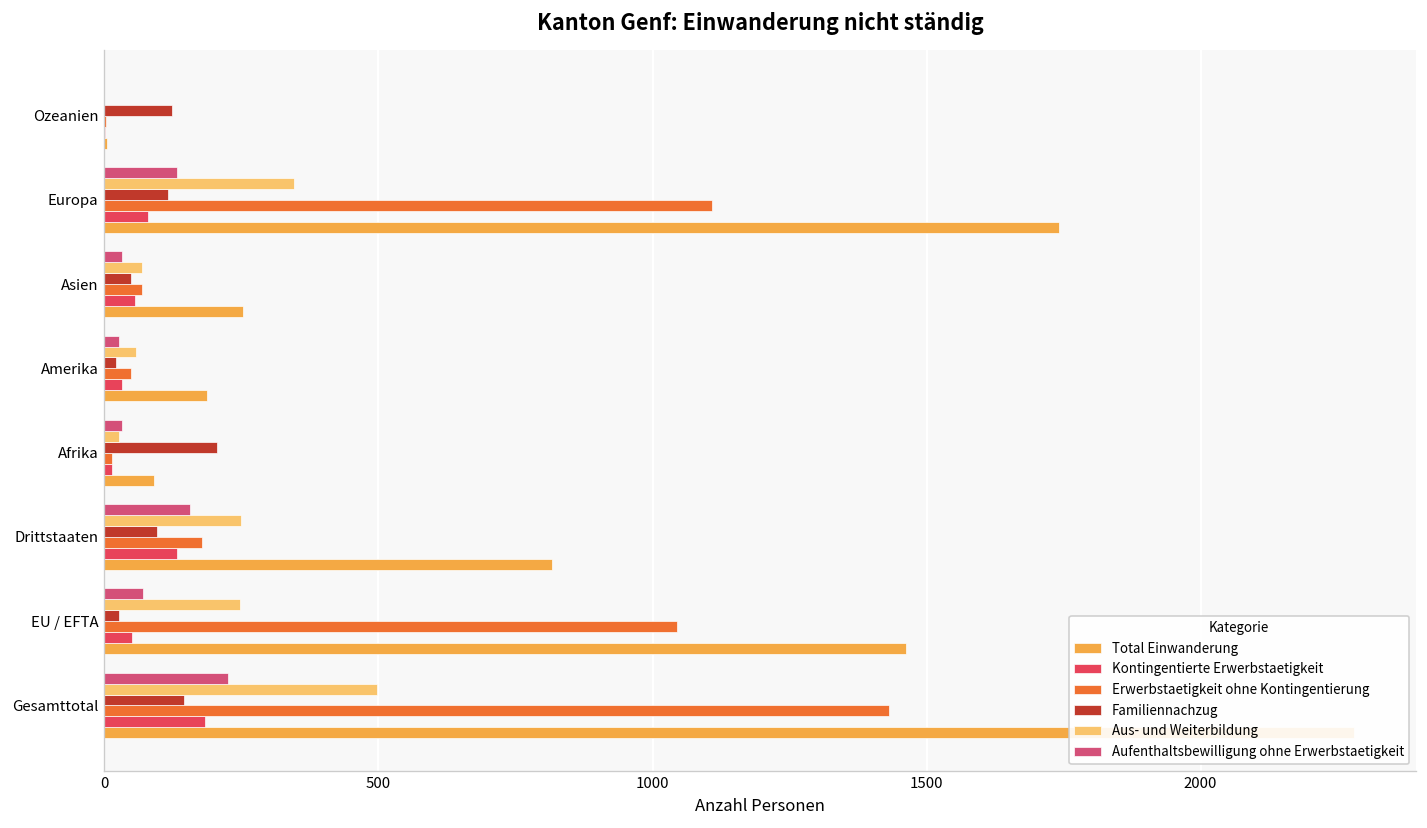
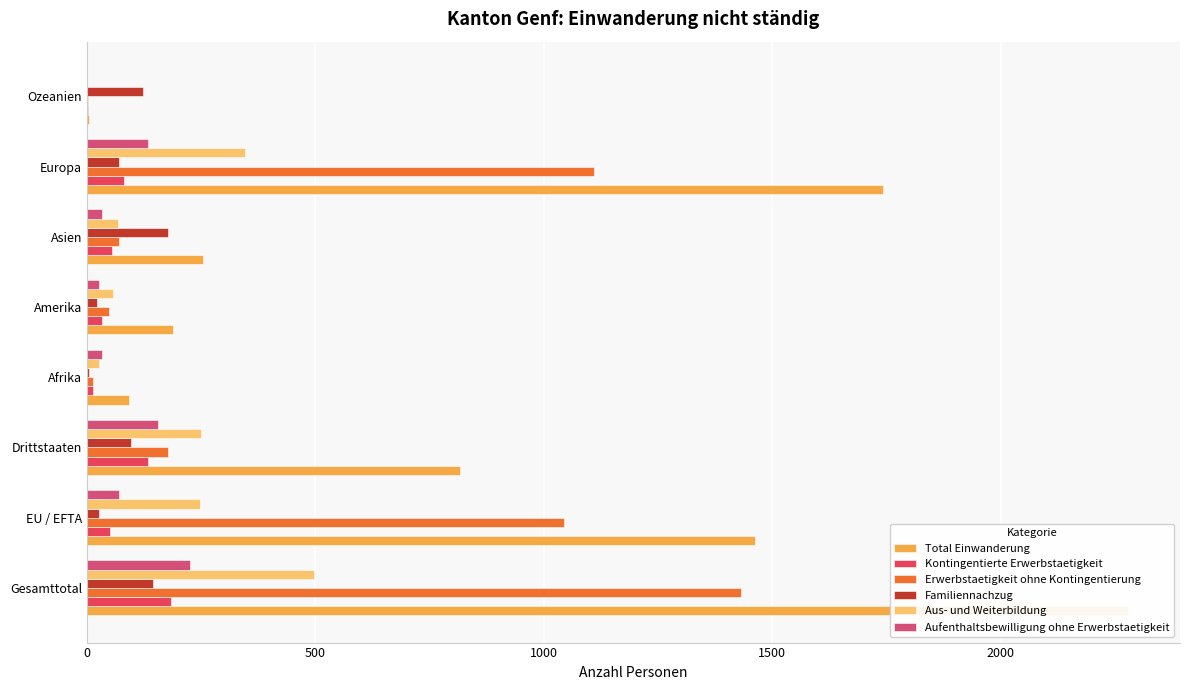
Familiennachzug, Europa: 120 -> 70
Familiennachzug, Asien: 50 -> 180
Familiennachzug, Afrika: 210 -> 10
